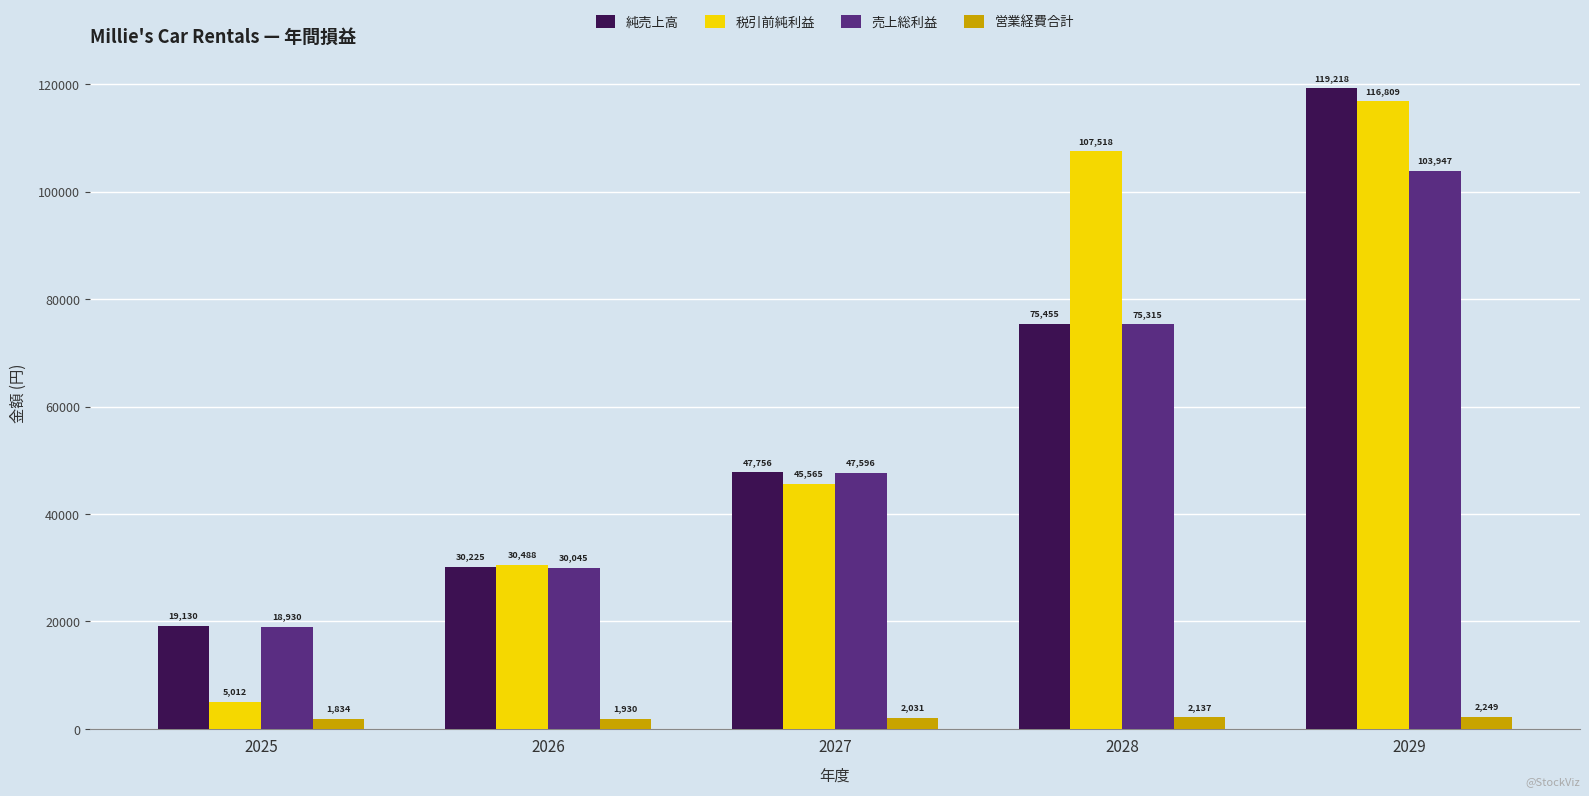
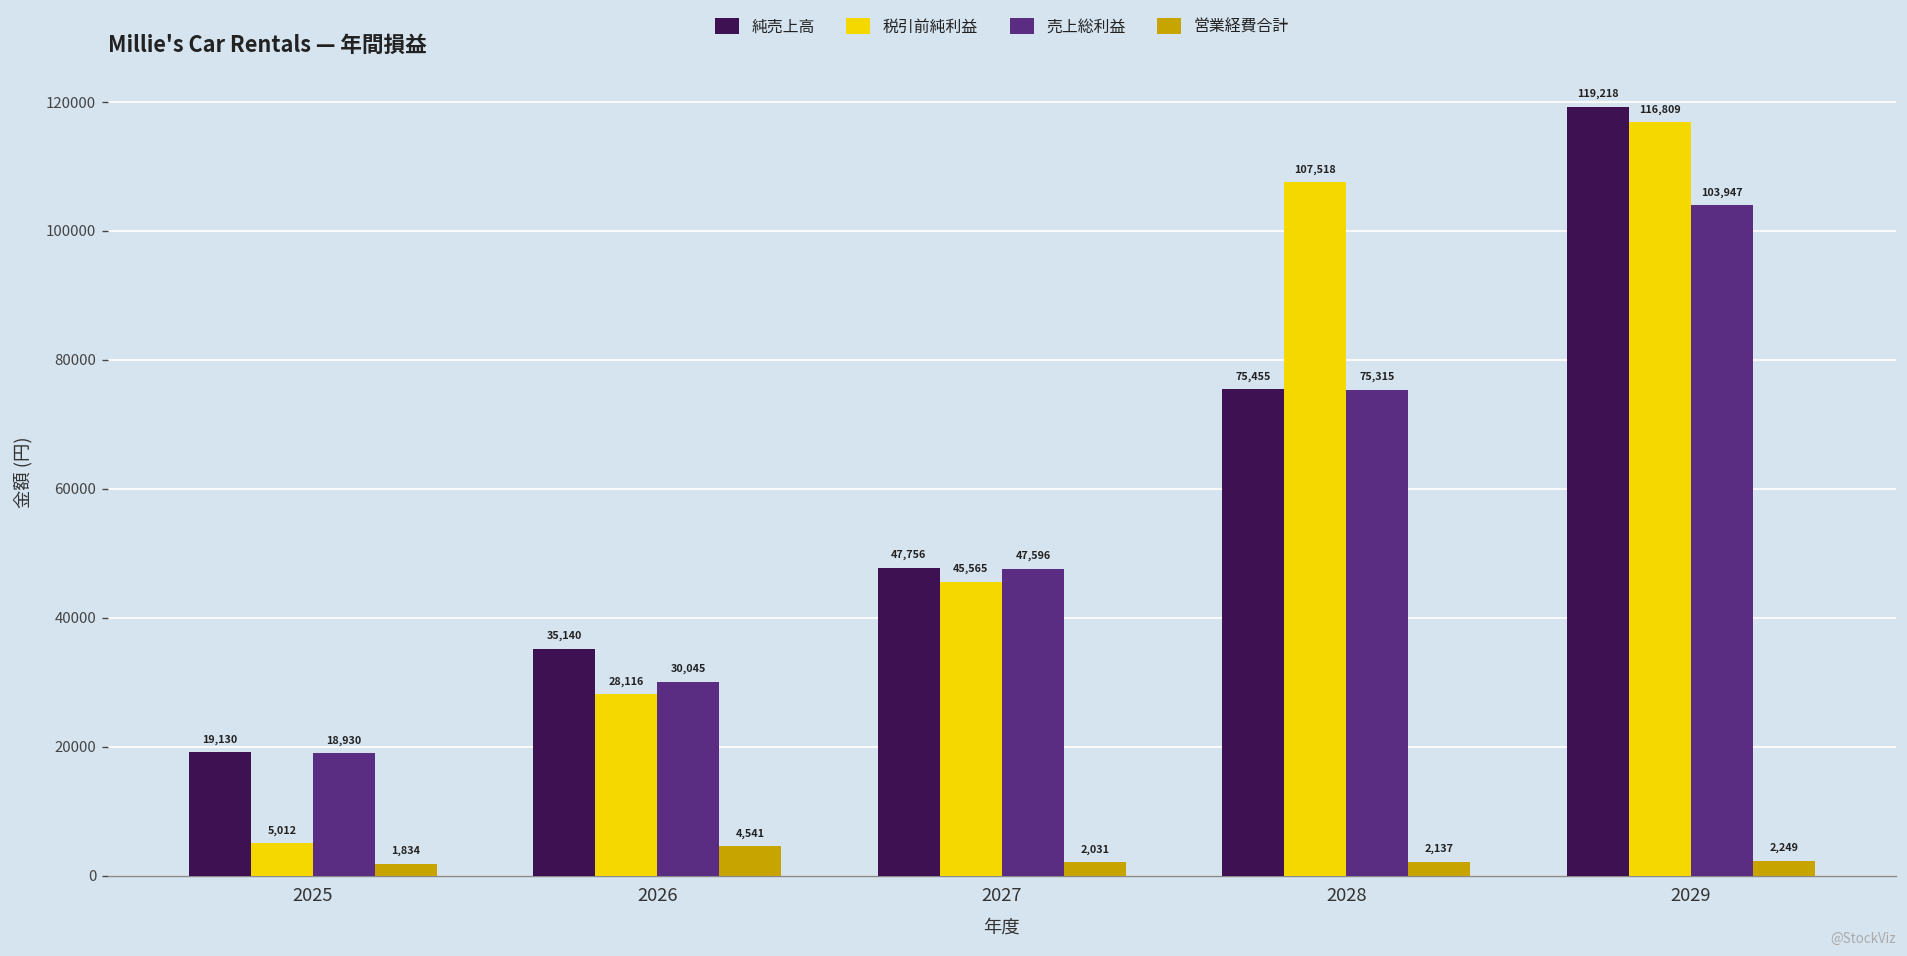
純売上高, 2026: 30,225 -> 35,140
税引前純利益, 2026: 30,488 -> 28,116
営業経費合計, 2026: 1,930 -> 4,541
